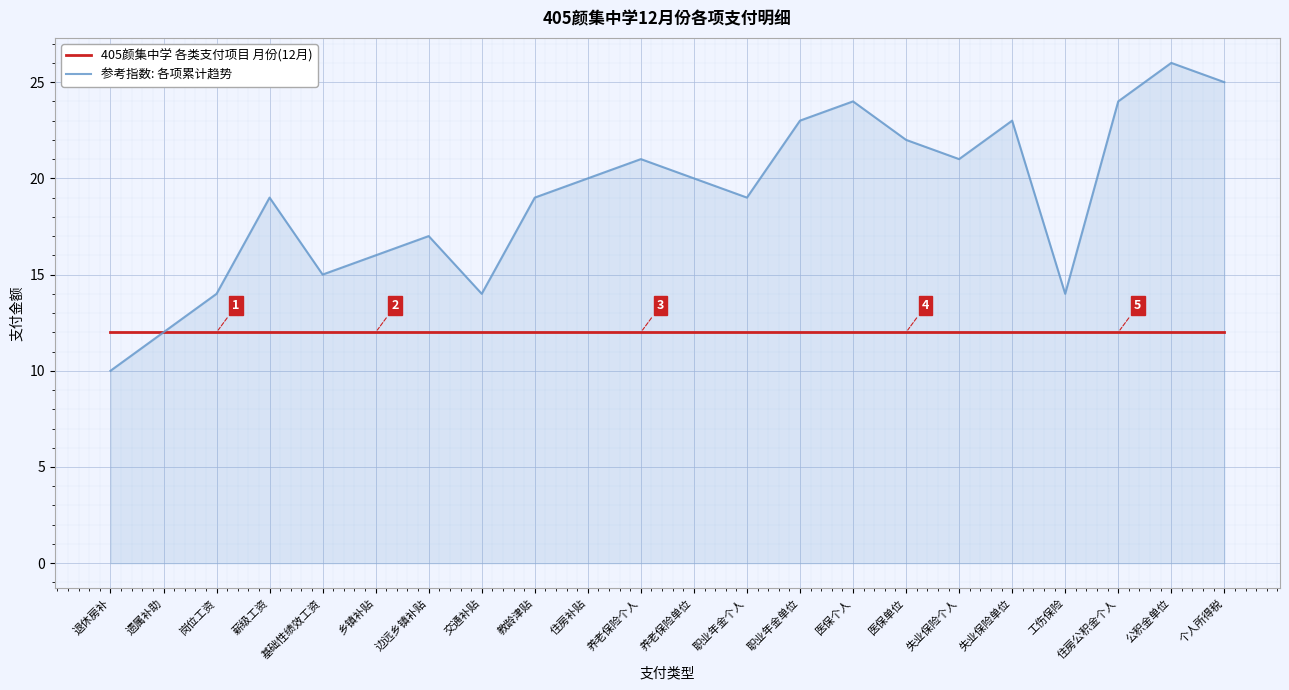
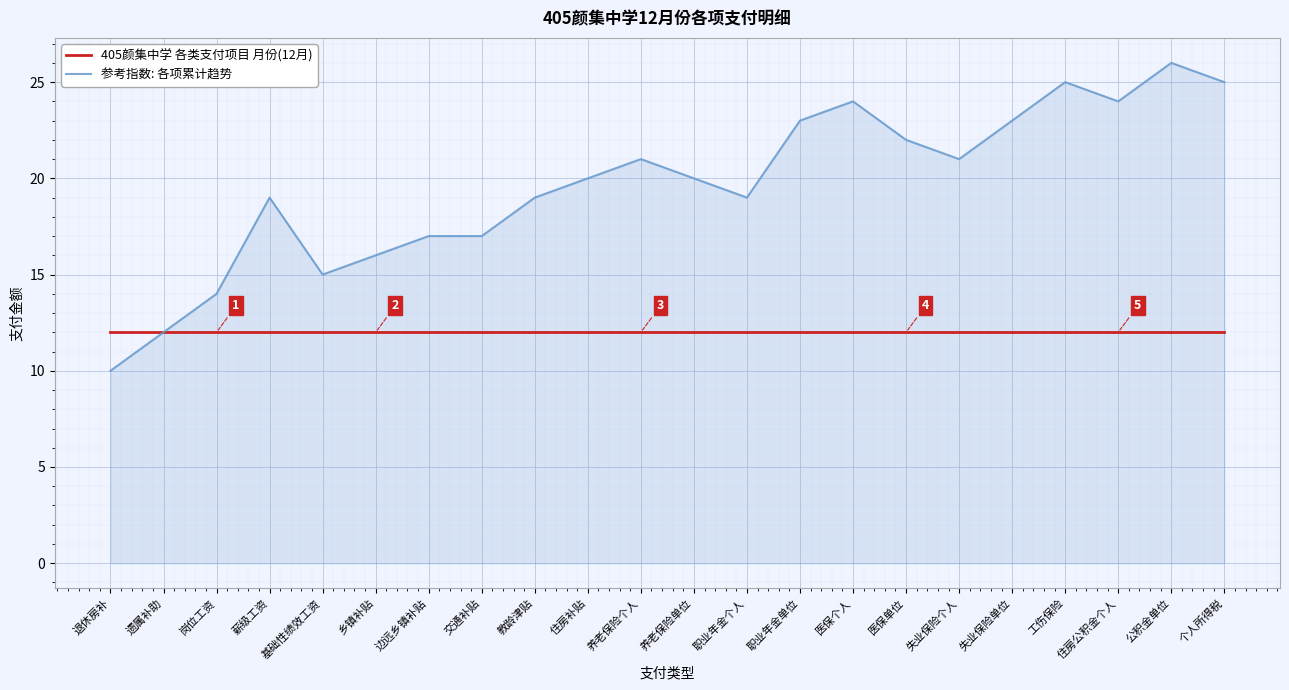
参考指数: 各项累计趋势, 交通补贴: 14 -> 17
参考指数: 各项累计趋势, 工伤保险: 14 -> 25
